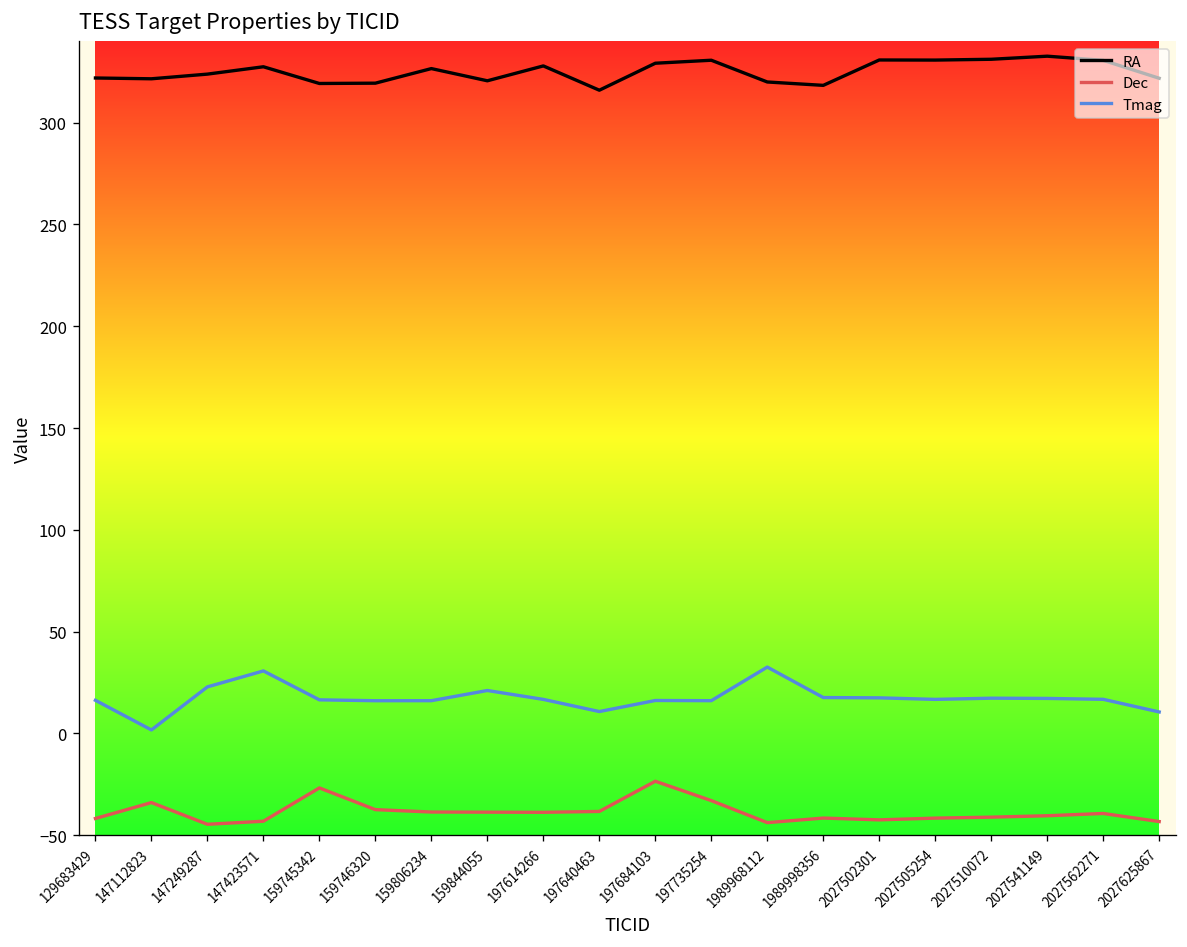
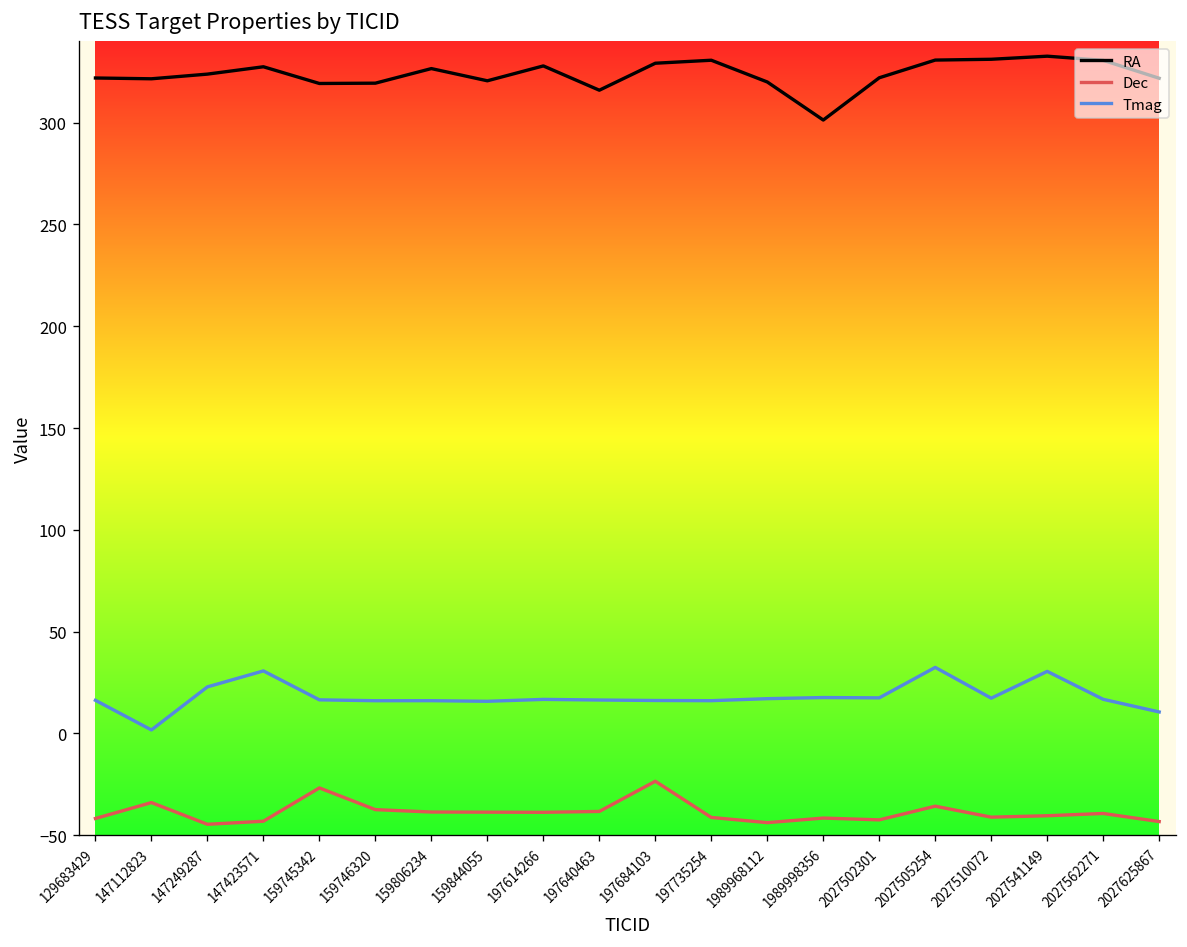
Tmag, 159844055: 21 -> 16
Tmag, 197640463: 11 -> 16
Dec, 197735254: -33 -> -41
Tmag, 1989968112: 33 -> 17
RA, 1989998356: 318 -> 301
RA, 2027502301: 331 -> 322
Dec, 2027505254: -42 -> -36
Tmag, 2027505254: 17 -> 32
Tmag, 2027541149: 17 -> 30
